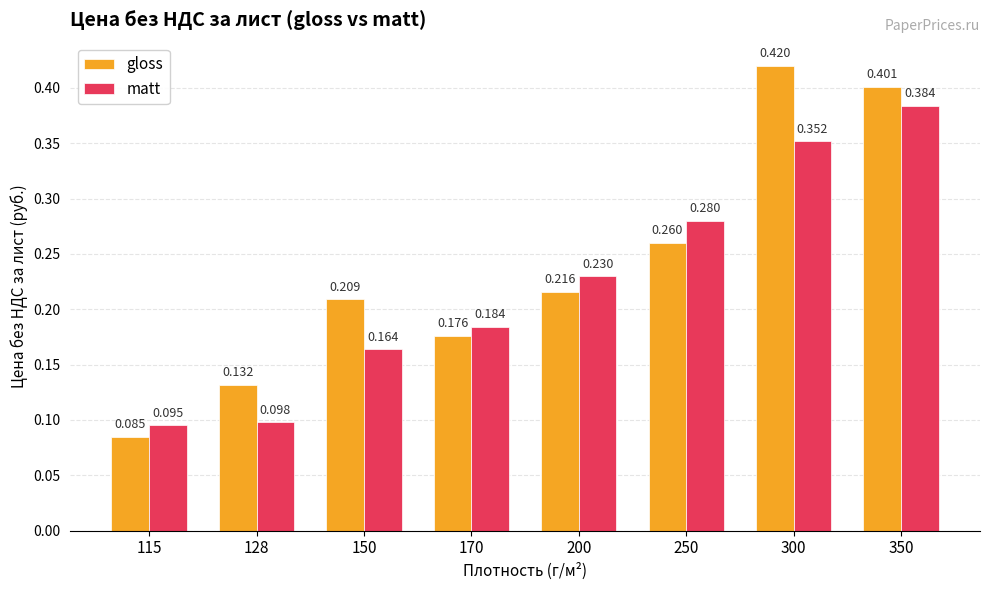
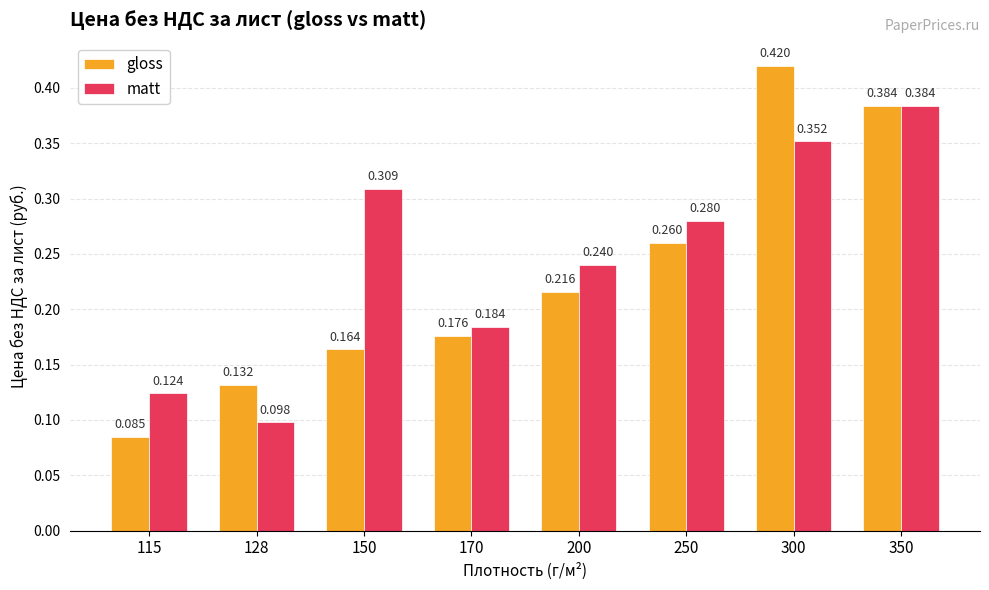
matt, 115: 0.095 -> 0.124
gloss, 150: 0.209 -> 0.164
matt, 150: 0.164 -> 0.309
matt, 200: 0.230 -> 0.240
gloss, 350: 0.401 -> 0.384
